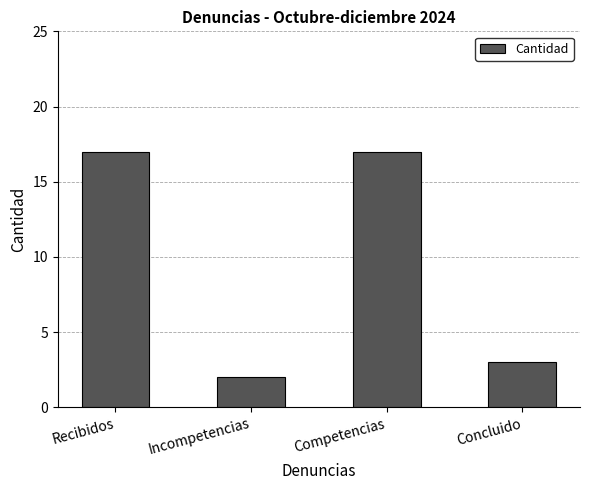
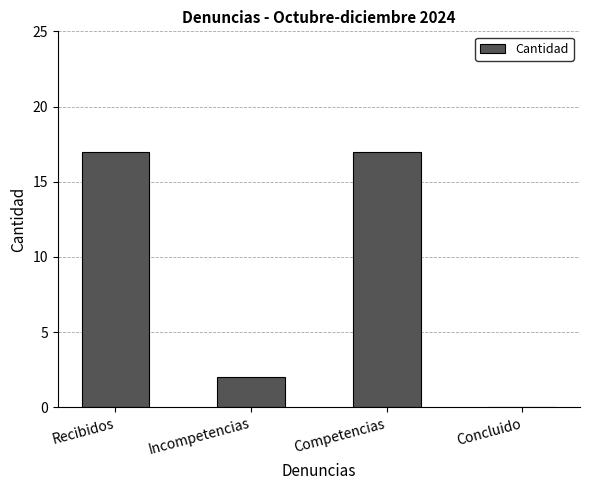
Concluido: 3 -> 0
